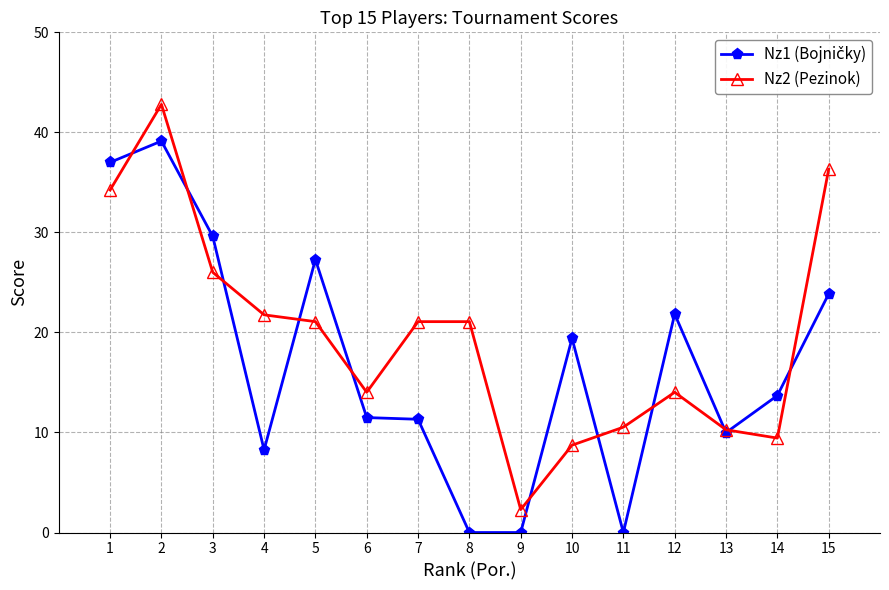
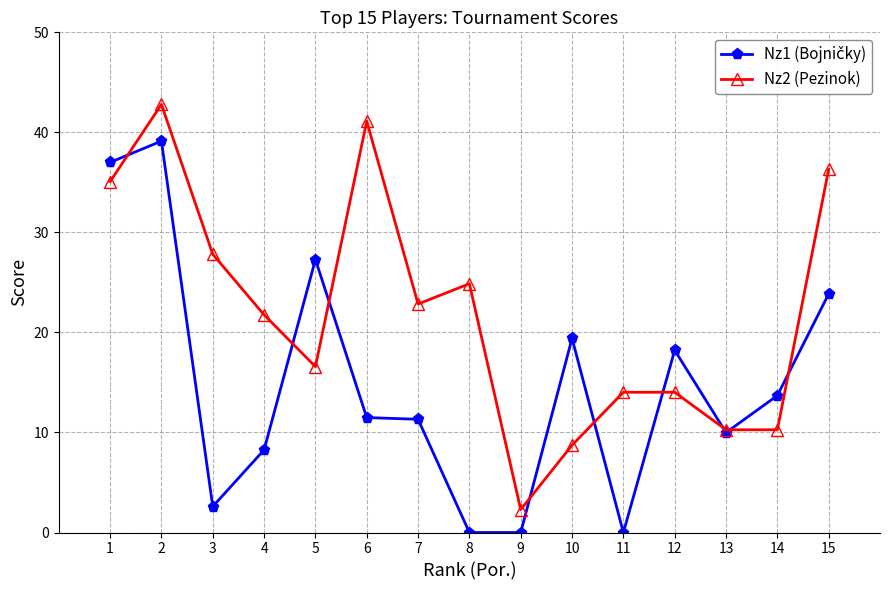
Nz2 (Pezinok), 1: 34.2 -> 35.1
Nz1 (Bojničky), 3: 29.6 -> 2.6
Nz2 (Pezinok), 3: 26.0 -> 27.8
Nz2 (Pezinok), 5: 21.1 -> 16.6
Nz2 (Pezinok), 6: 14.0 -> 41.1
Nz2 (Pezinok), 7: 21.1 -> 22.8
Nz2 (Pezinok), 8: 21.1 -> 24.9
Nz2 (Pezinok), 11: 10.5 -> 14.0
Nz1 (Bojničky), 12: 21.8 -> 18.2
Nz2 (Pezinok), 14: 9.4 -> 10.3
